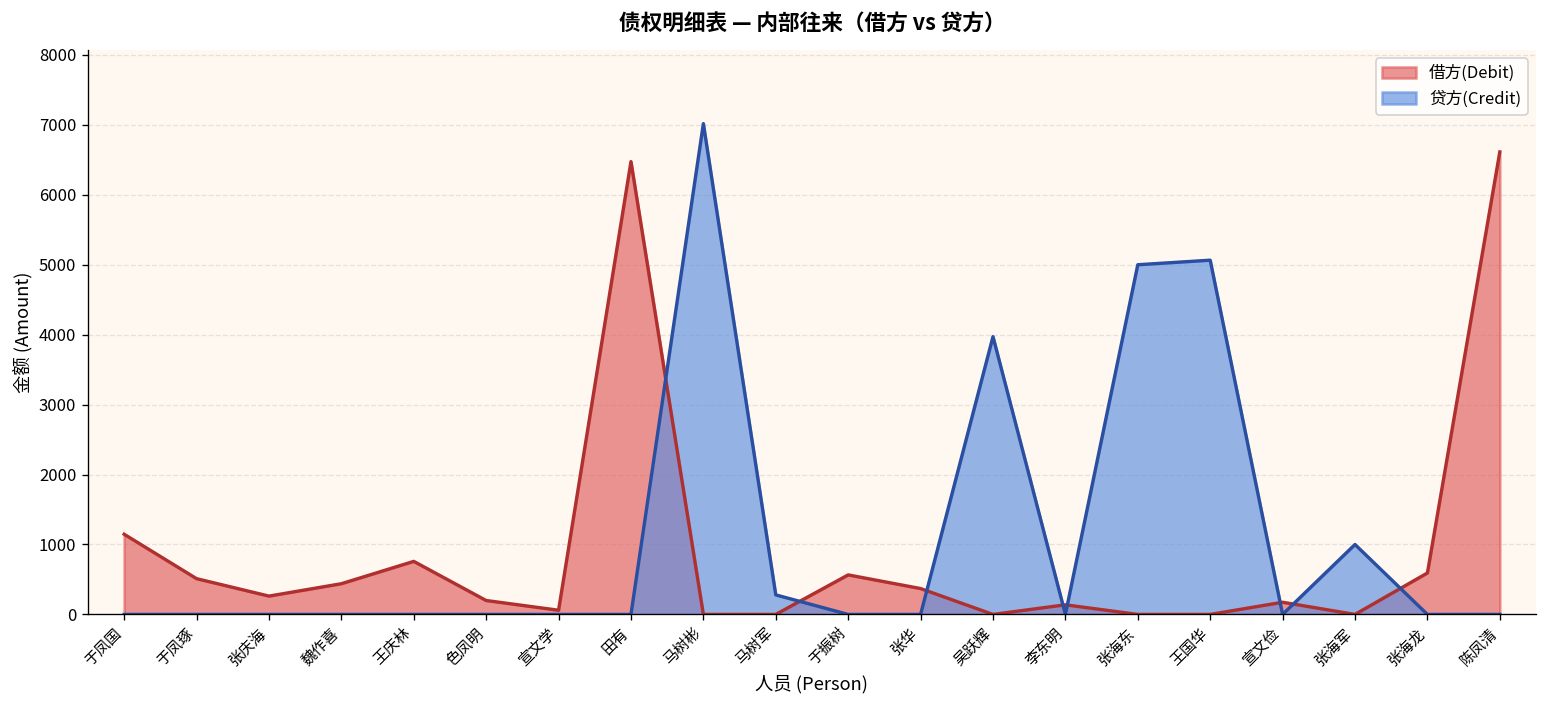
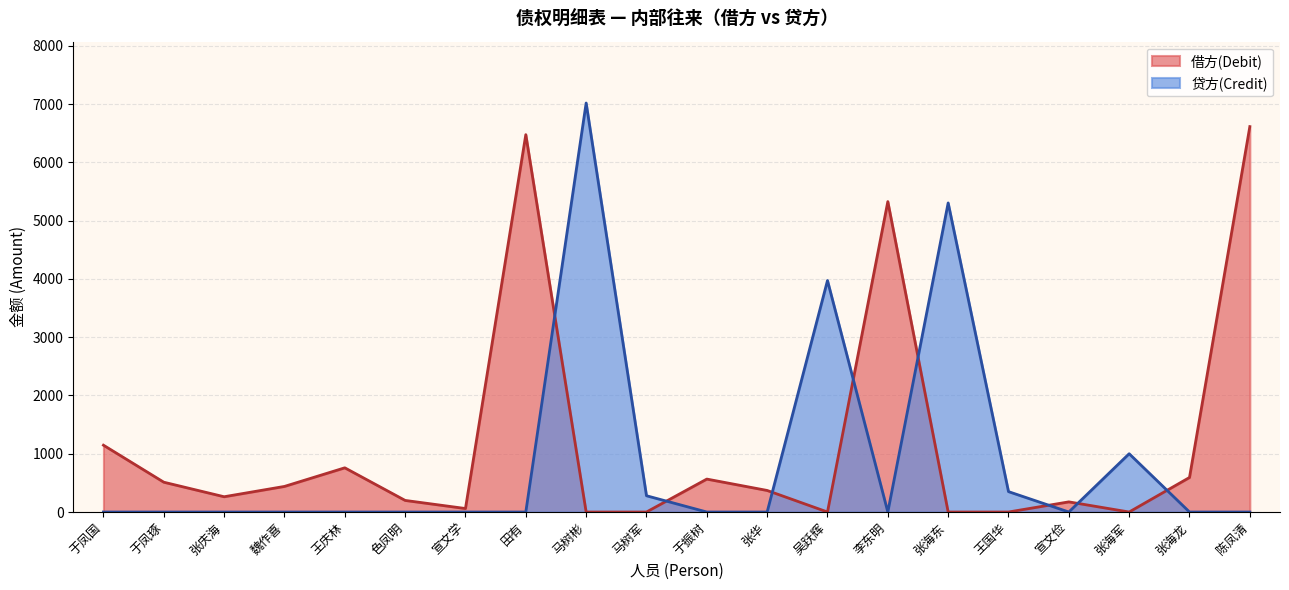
借方(Debit), 李东明: 100 -> 5300
贷方(Credit), 张海东: 5000 -> 5300
贷方(Credit), 王国华: 5100 -> 400
